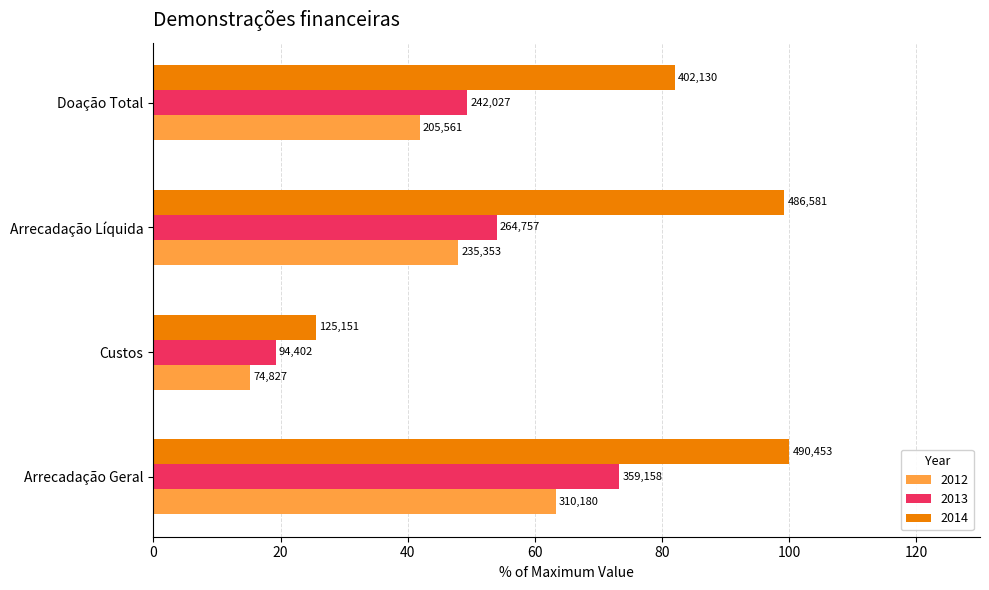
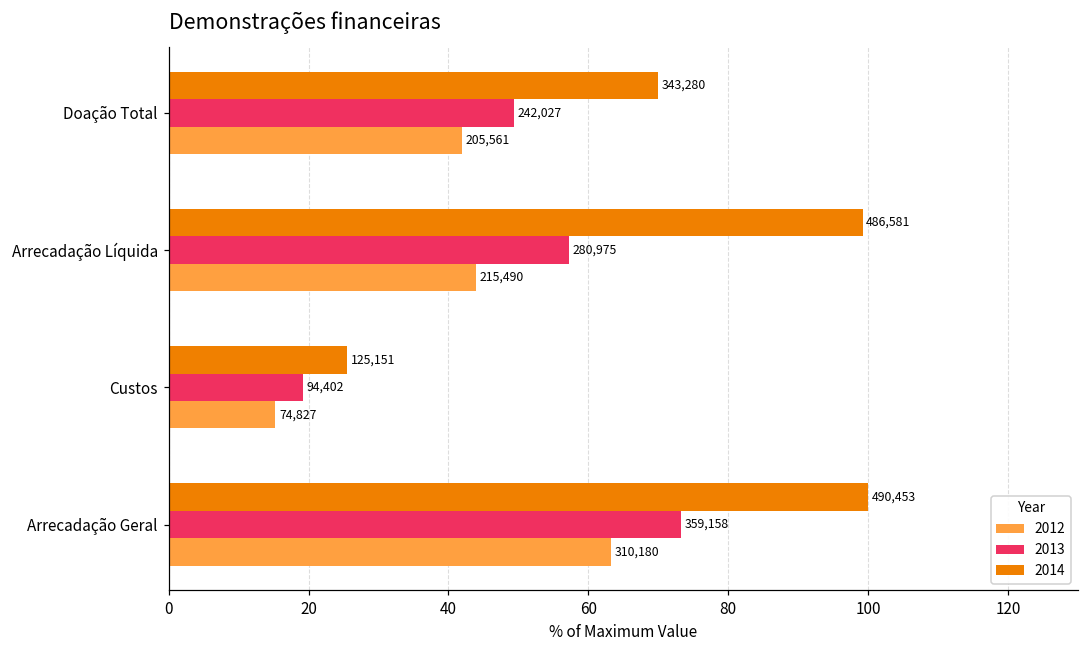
2014, Doação Total: 402,130 -> 343,280
2013, Arrecadação Líquida: 264,757 -> 280,975
2012, Arrecadação Líquida: 235,353 -> 215,490
